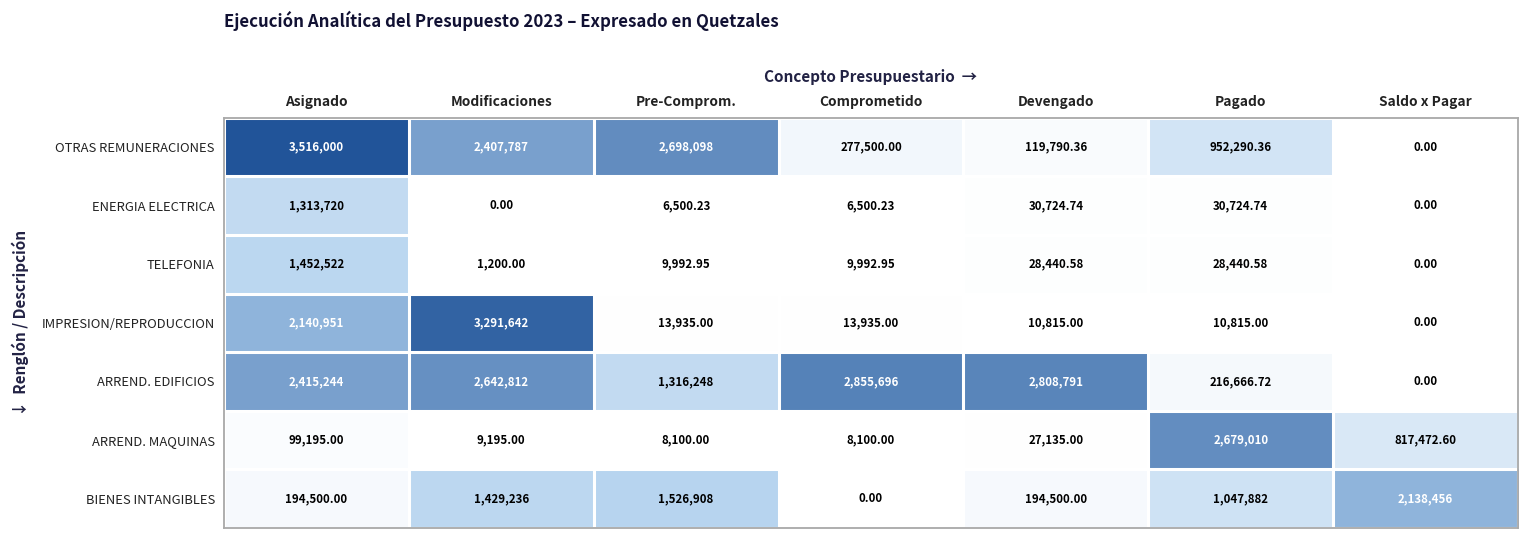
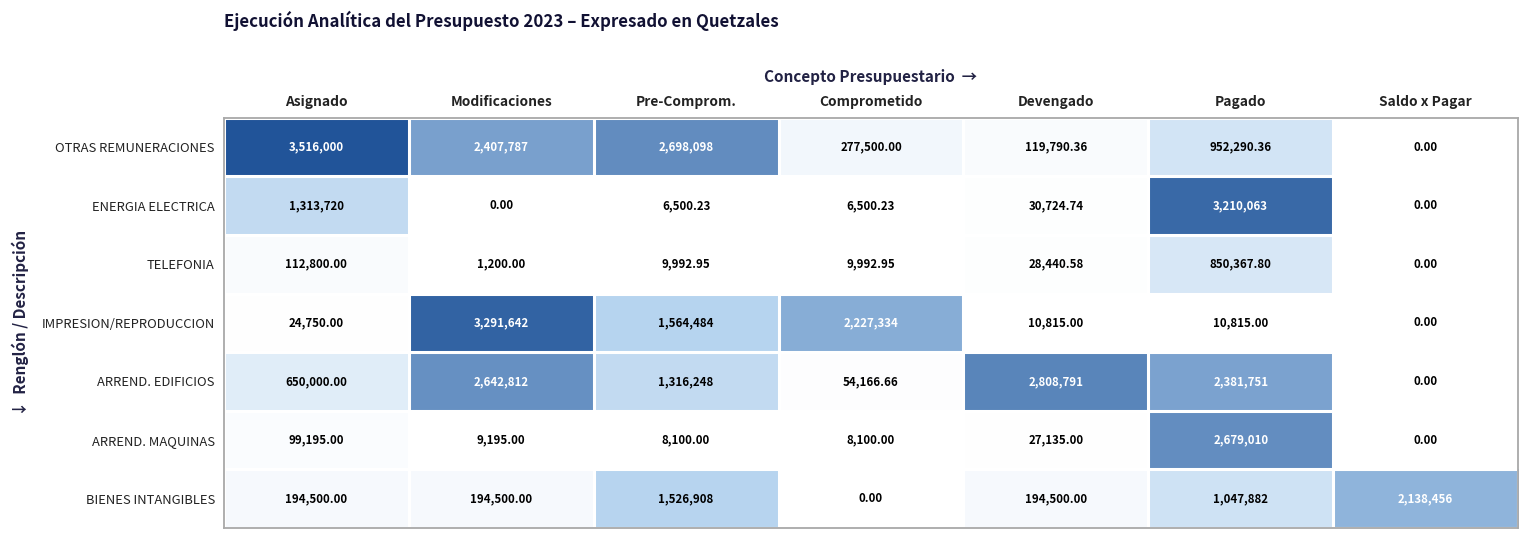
ENERGIA ELECTRICA, Pagado: 30,724.74 -> 3,210,063
TELEFONIA, Asignado: 1,452,522 -> 112,800.00
TELEFONIA, Pagado: 28,440.58 -> 850,367.80
IMPRESION/REPRODUCCION, Asignado: 2,140,951 -> 24,750.00
IMPRESION/REPRODUCCION, Pre-Comprom.: 13,935.00 -> 1,564,484
IMPRESION/REPRODUCCION, Comprometido: 13,935.00 -> 2,227,334
ARREND. EDIFICIOS, Asignado: 2,415,244 -> 650,000.00
ARREND. EDIFICIOS, Comprometido: 2,855,696 -> 54,166.66
ARREND. EDIFICIOS, Pagado: 216,666.72 -> 2,381,751
ARREND. MAQUINAS, Saldo x Pagar: 817,472.60 -> 0.00
BIENES INTANGIBLES, Modificaciones: 1,429,236 -> 194,500.00
